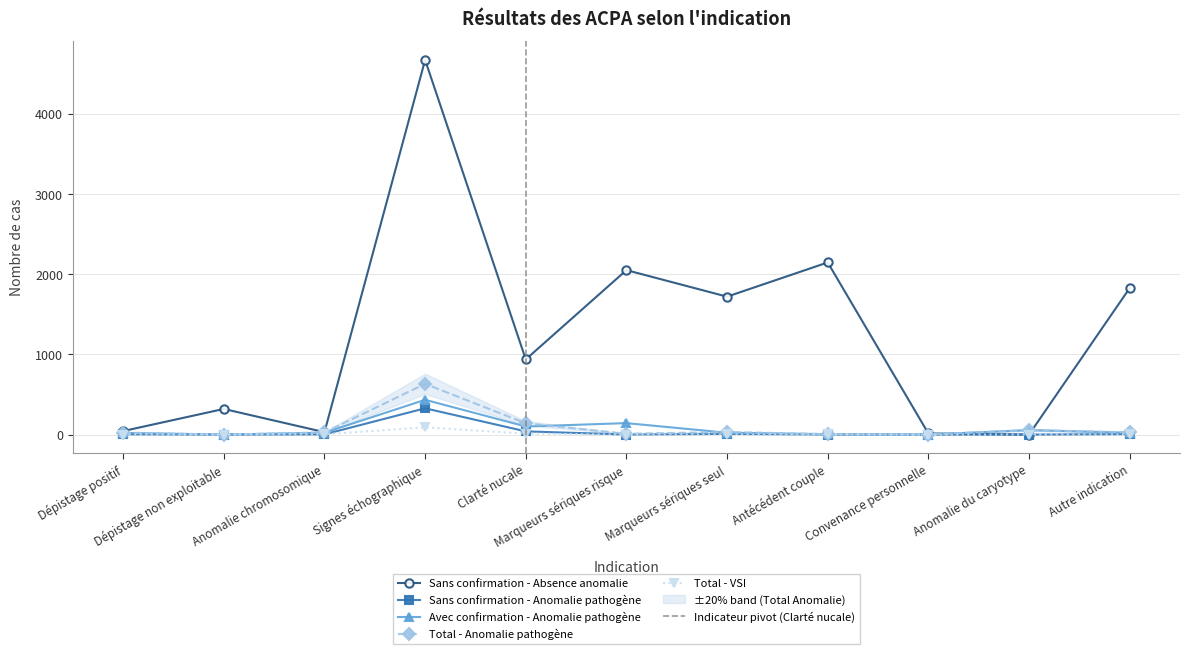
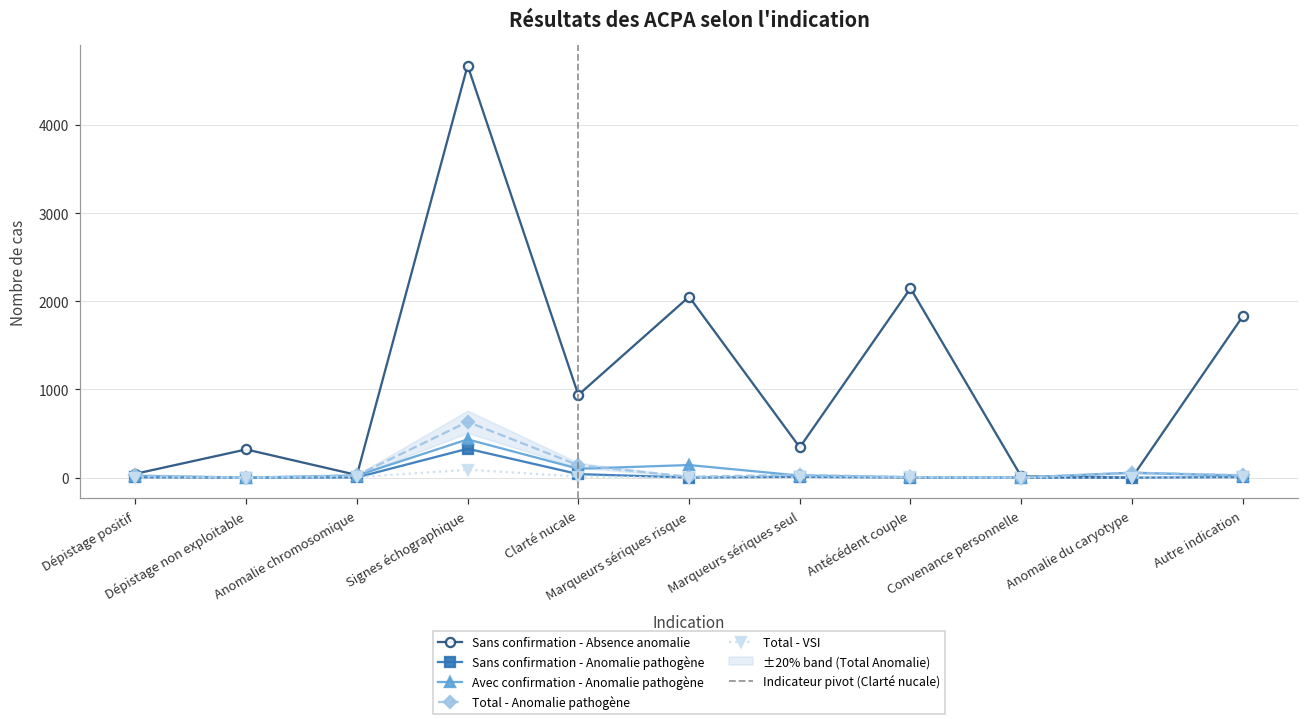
Sans confirmation - Absence anomalie, Marqueurs sériques seul: 1700 -> 300
